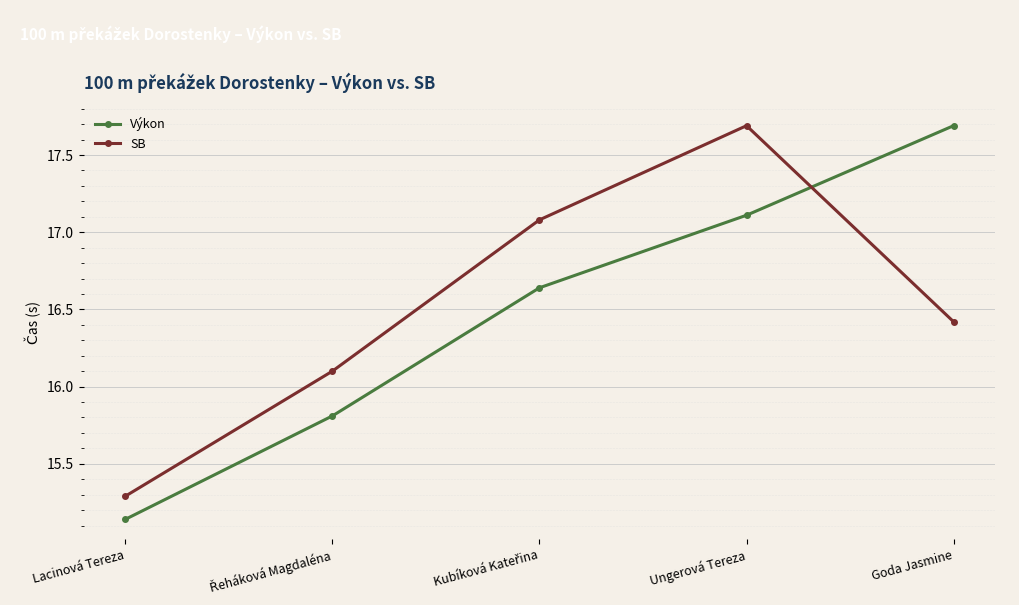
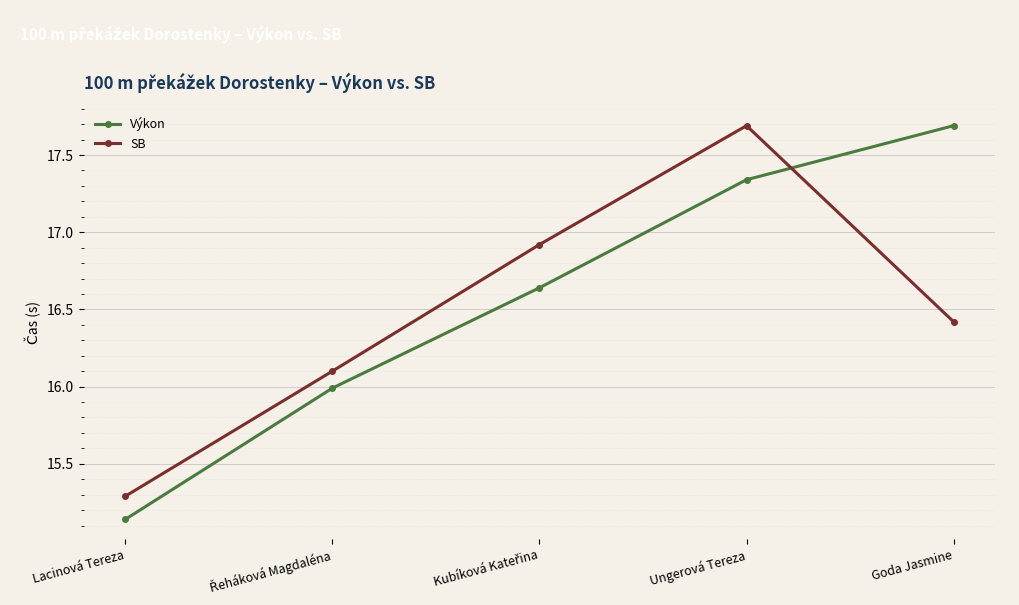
Výkon, Řeháková Magdaléna: 15.81 -> 15.99
SB, Kubíková Kateřina: 17.08 -> 16.92
Výkon, Ungerová Tereza: 17.11 -> 17.34
